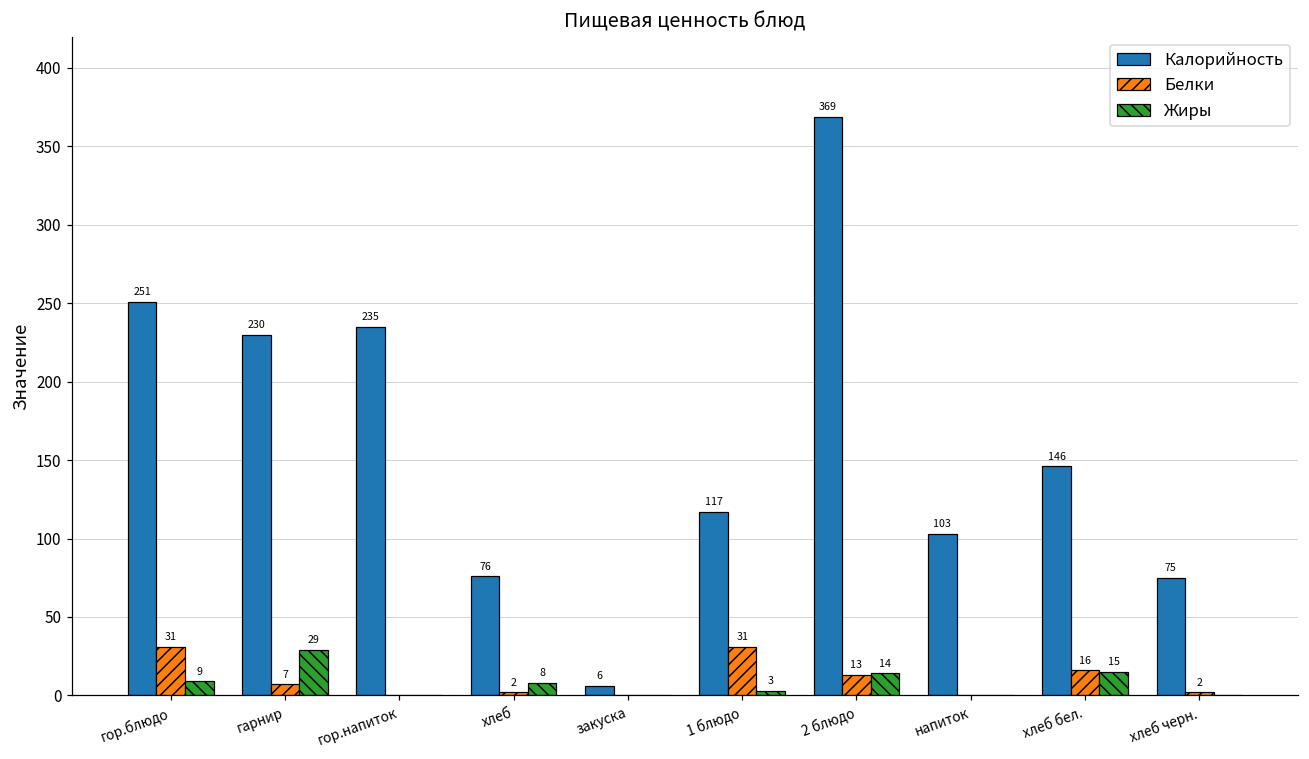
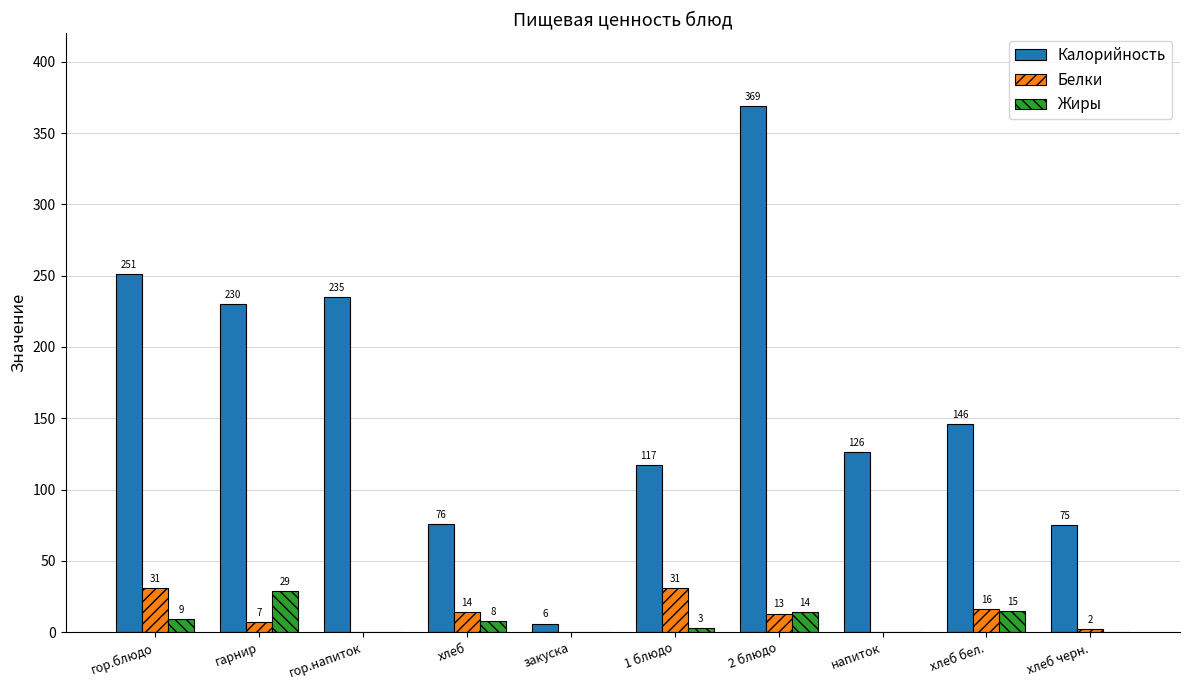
Белки, хлеб: 2 -> 14
Калорийность, напиток: 103 -> 126
